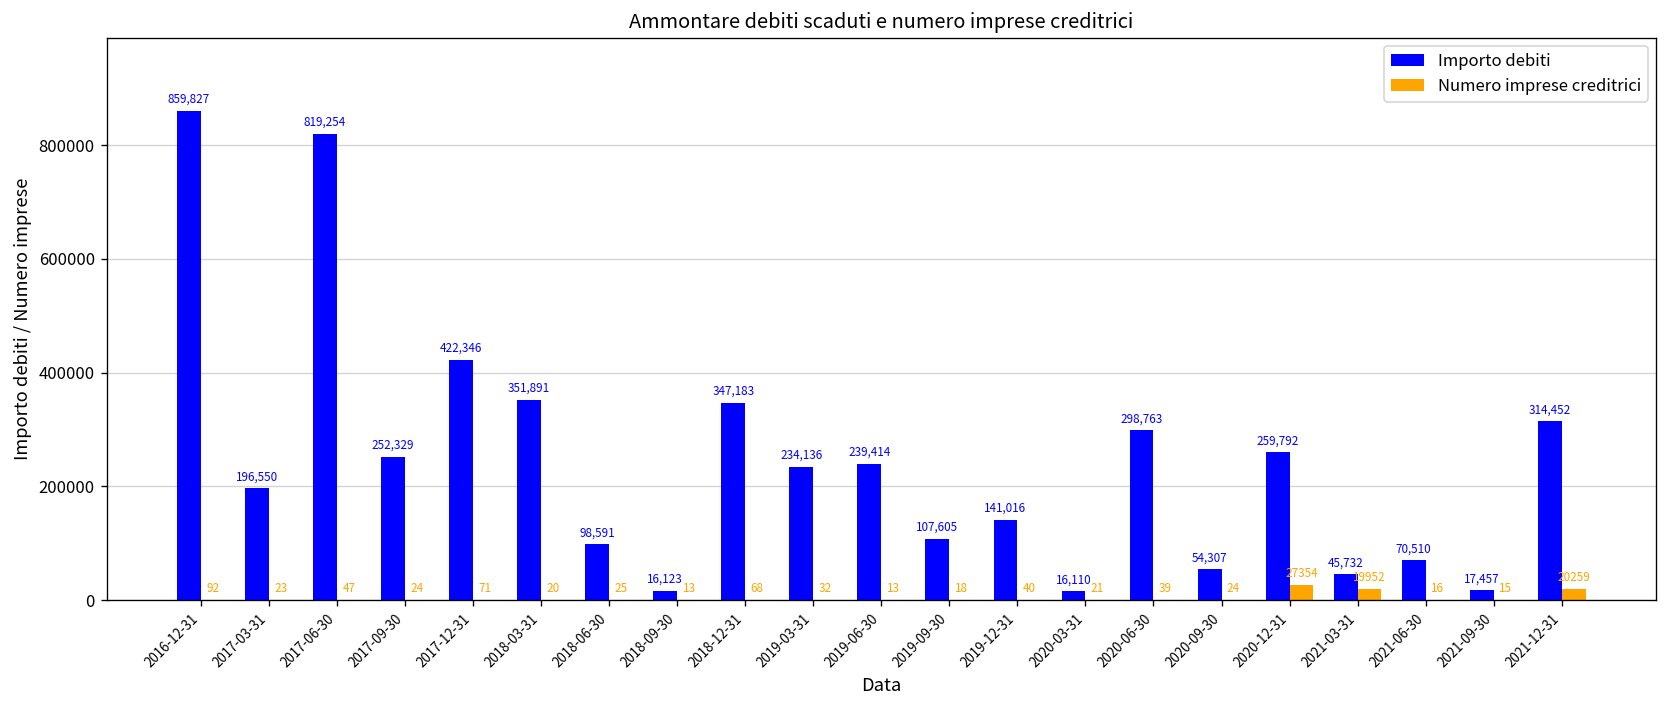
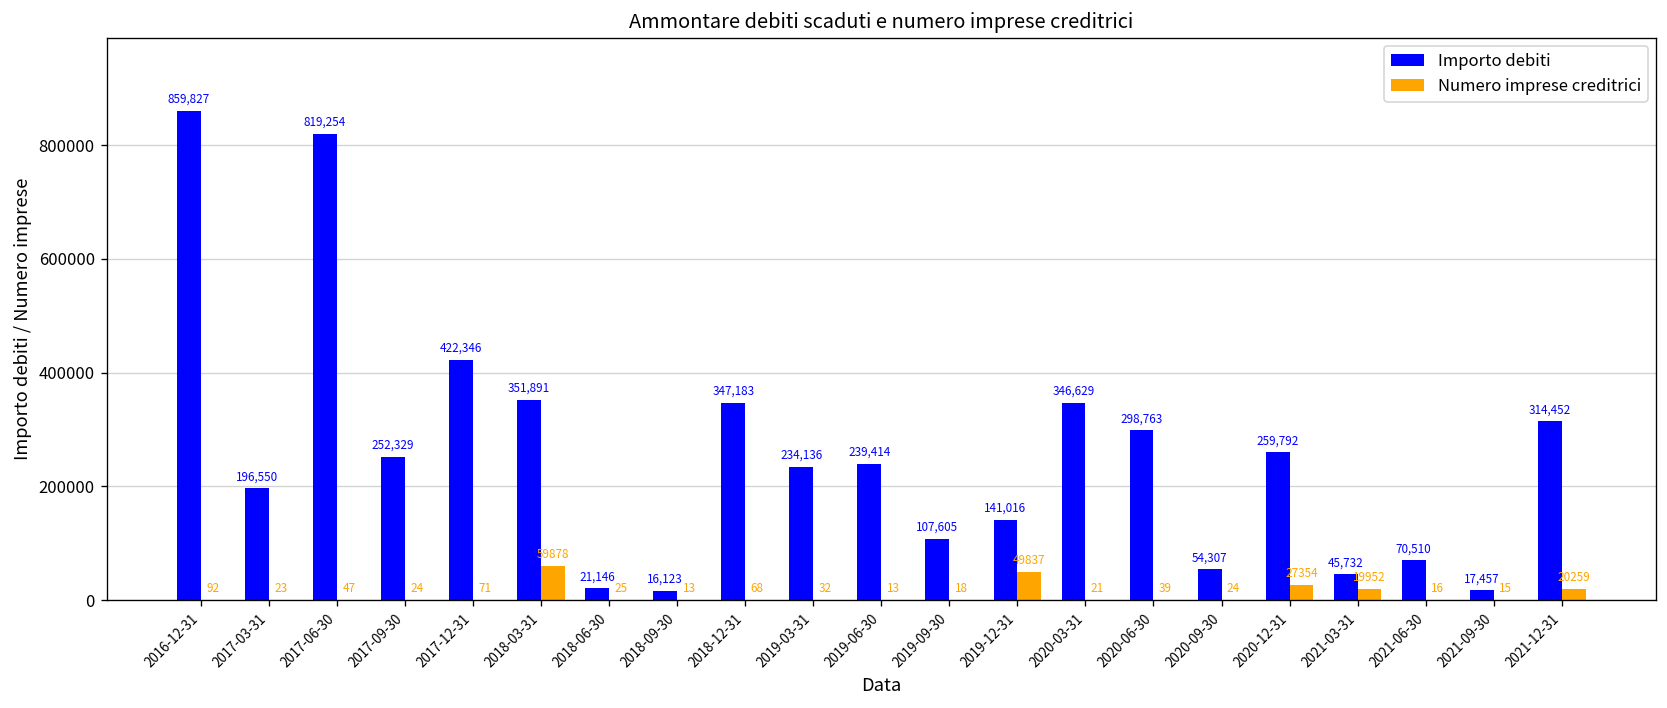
Numero imprese creditrici, 2018-03-31: 20 -> 59878
Importo debiti, 2018-06-30: 98,591 -> 21,146
Numero imprese creditrici, 2019-12-31: 40 -> 49837
Importo debiti, 2020-03-31: 16,110 -> 346,629
